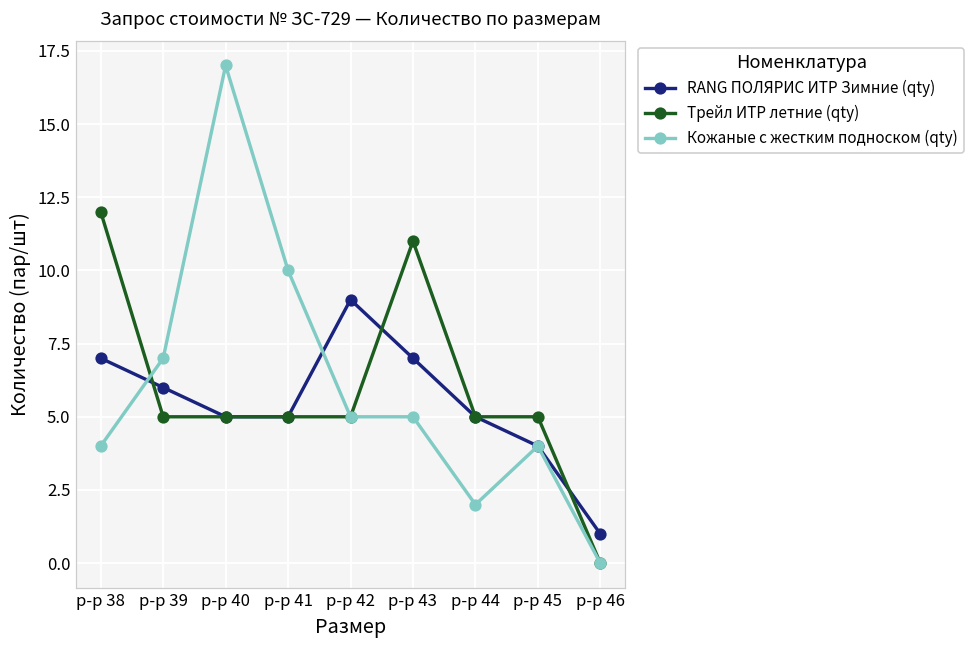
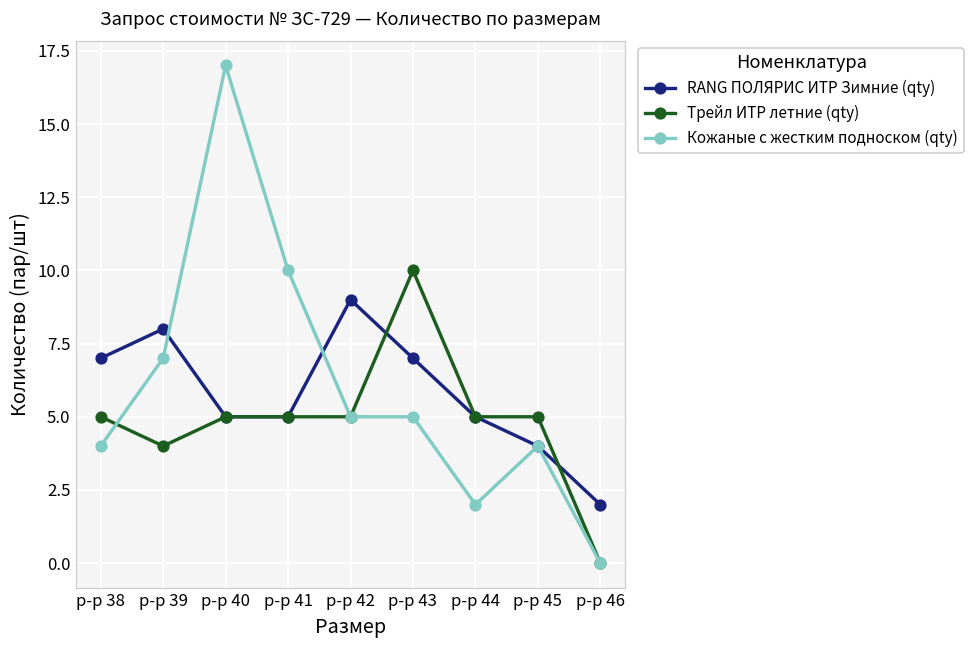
Трейл ИТР летние (qty), р-р 38: 12 -> 5
RANG ПОЛЯРИС ИТР Зимние (qty), р-р 39: 6 -> 8
Трейл ИТР летние (qty), р-р 39: 5 -> 4
Трейл ИТР летние (qty), р-р 43: 11 -> 10
RANG ПОЛЯРИС ИТР Зимние (qty), р-р 46: 1 -> 2
